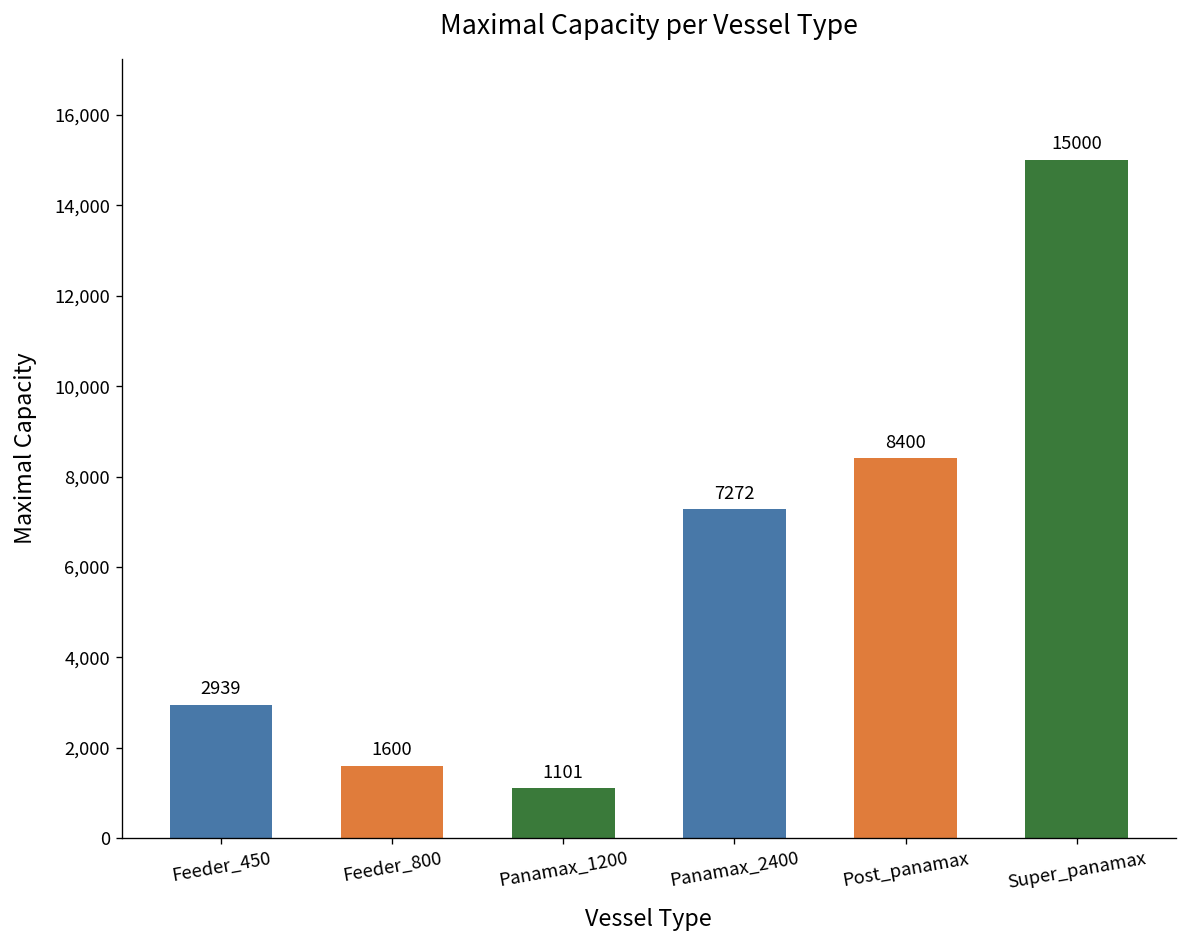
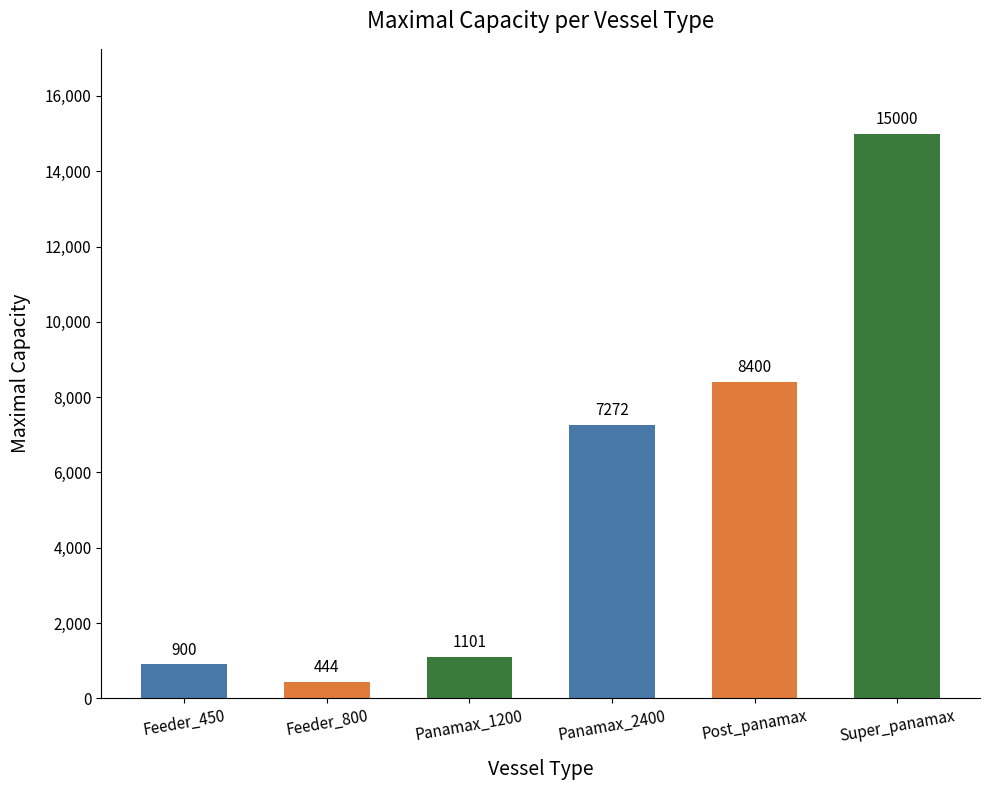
Feeder_450: 2939 -> 900
Feeder_800: 1600 -> 444
